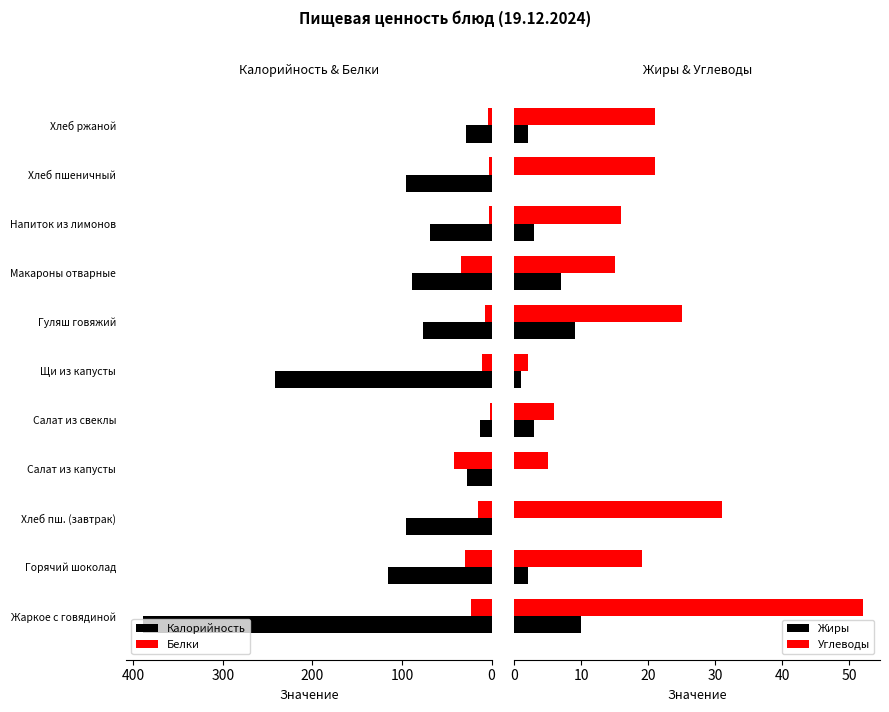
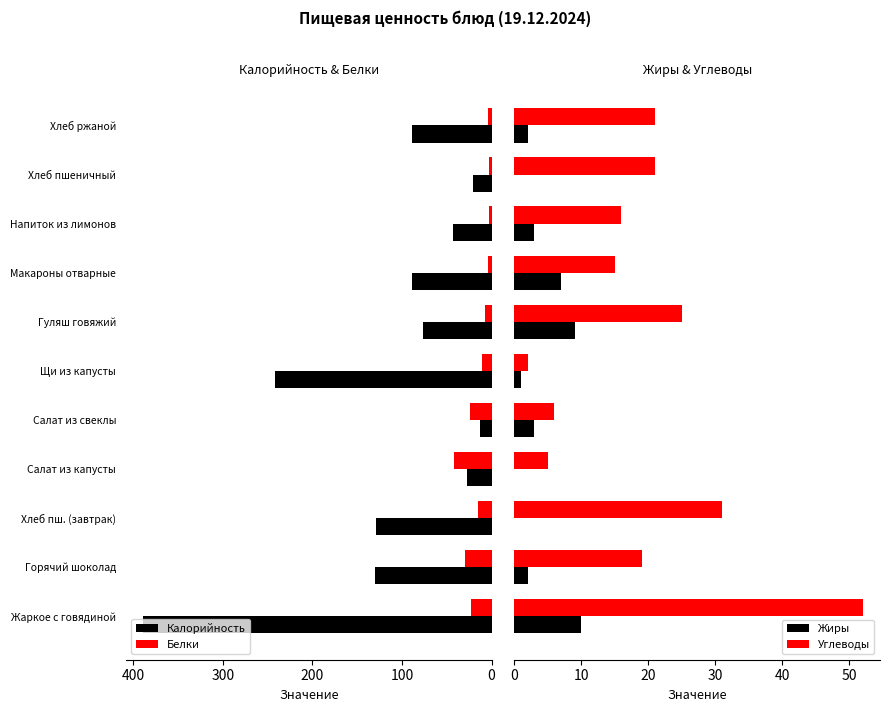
Калорийность & Белки, Калорийность, Хлеб ржаной: 30 -> 90
Калорийность & Белки, Калорийность, Хлеб пшеничный: 100 -> 20
Калорийность & Белки, Калорийность, Напиток из лимонов: 70 -> 40
Калорийность & Белки, Белки, Макароны отварные: 30 -> 0
Калорийность & Белки, Белки, Салат из свеклы: 0 -> 20
Калорийность & Белки, Калорийность, Хлеб пш. (завтрак): 100 -> 130
Калорийность & Белки, Калорийность, Горячий шоколад: 120 -> 130
